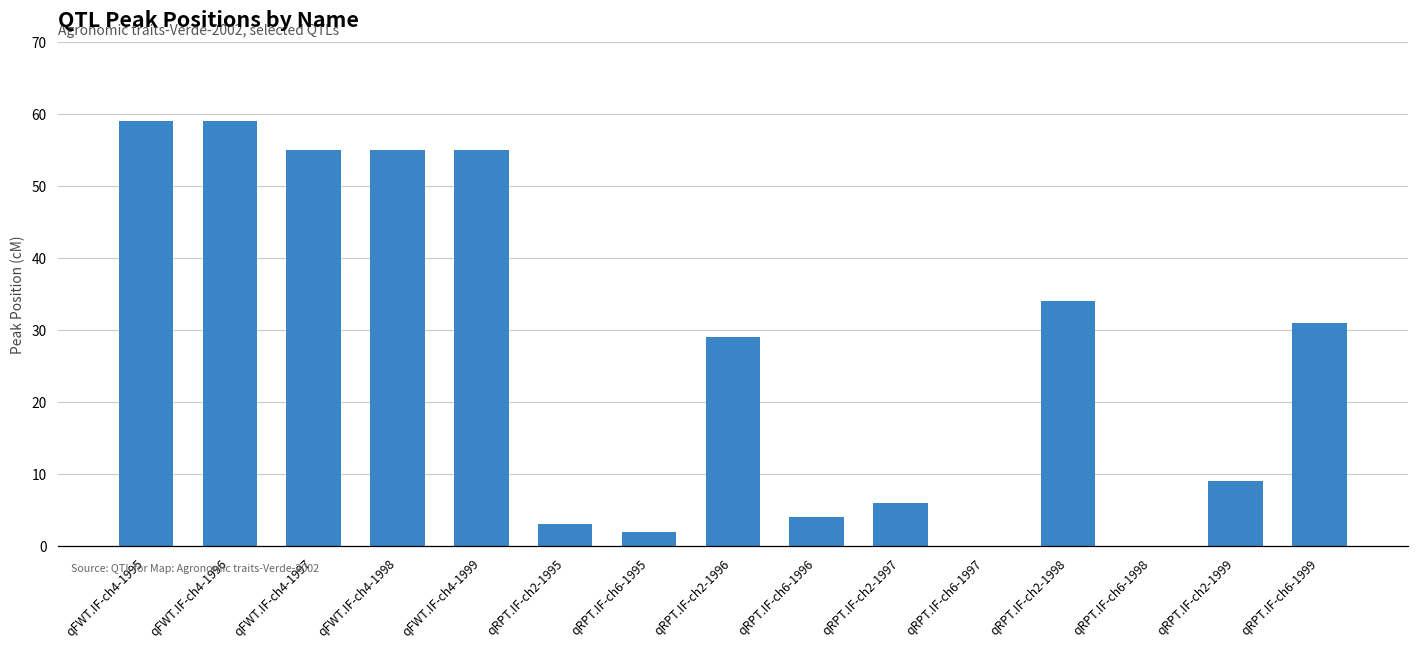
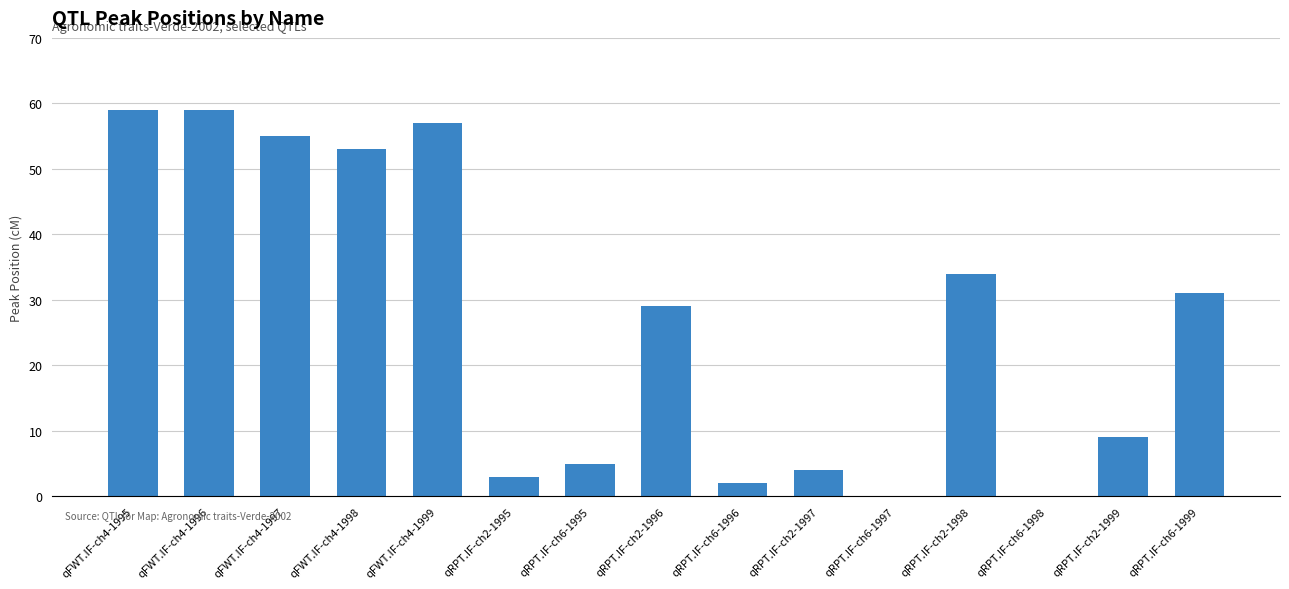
qFWT.IF-ch4-1998: 55 -> 53
qFWT.IF-ch4-1999: 55 -> 57
qRPT.IF-ch6-1995: 2 -> 5
qRPT.IF-ch6-1996: 4 -> 2
qRPT.IF-ch2-1997: 6 -> 4
